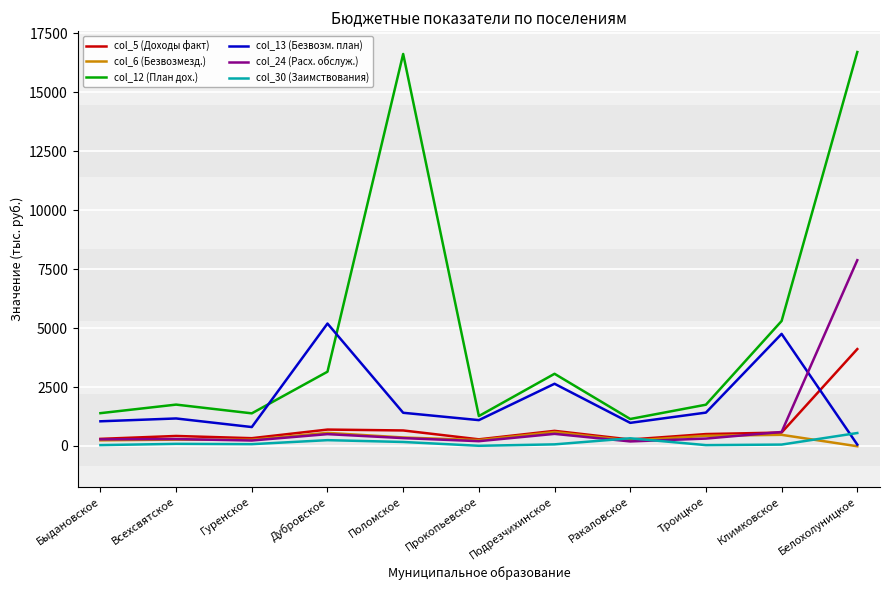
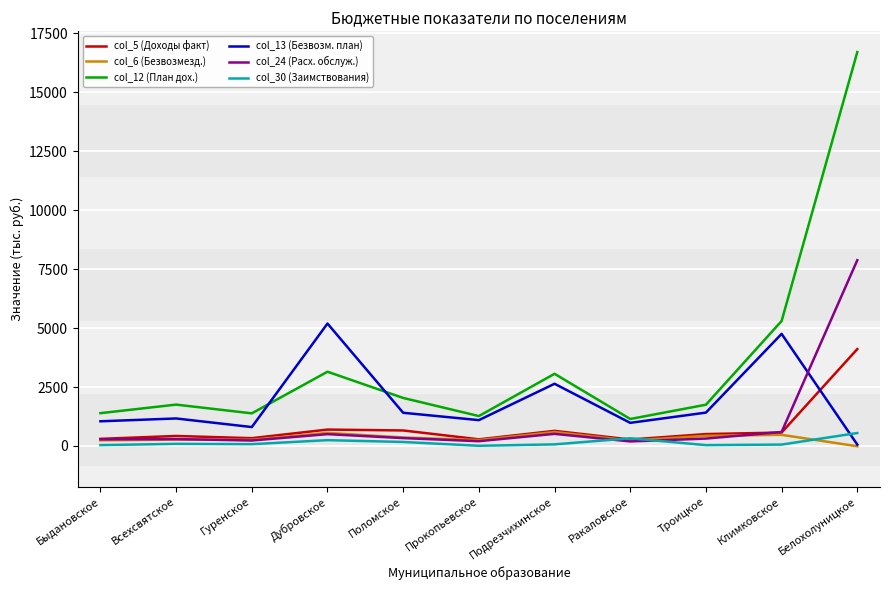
col_12 (План дох.), Поломское: 16600 -> 2000
